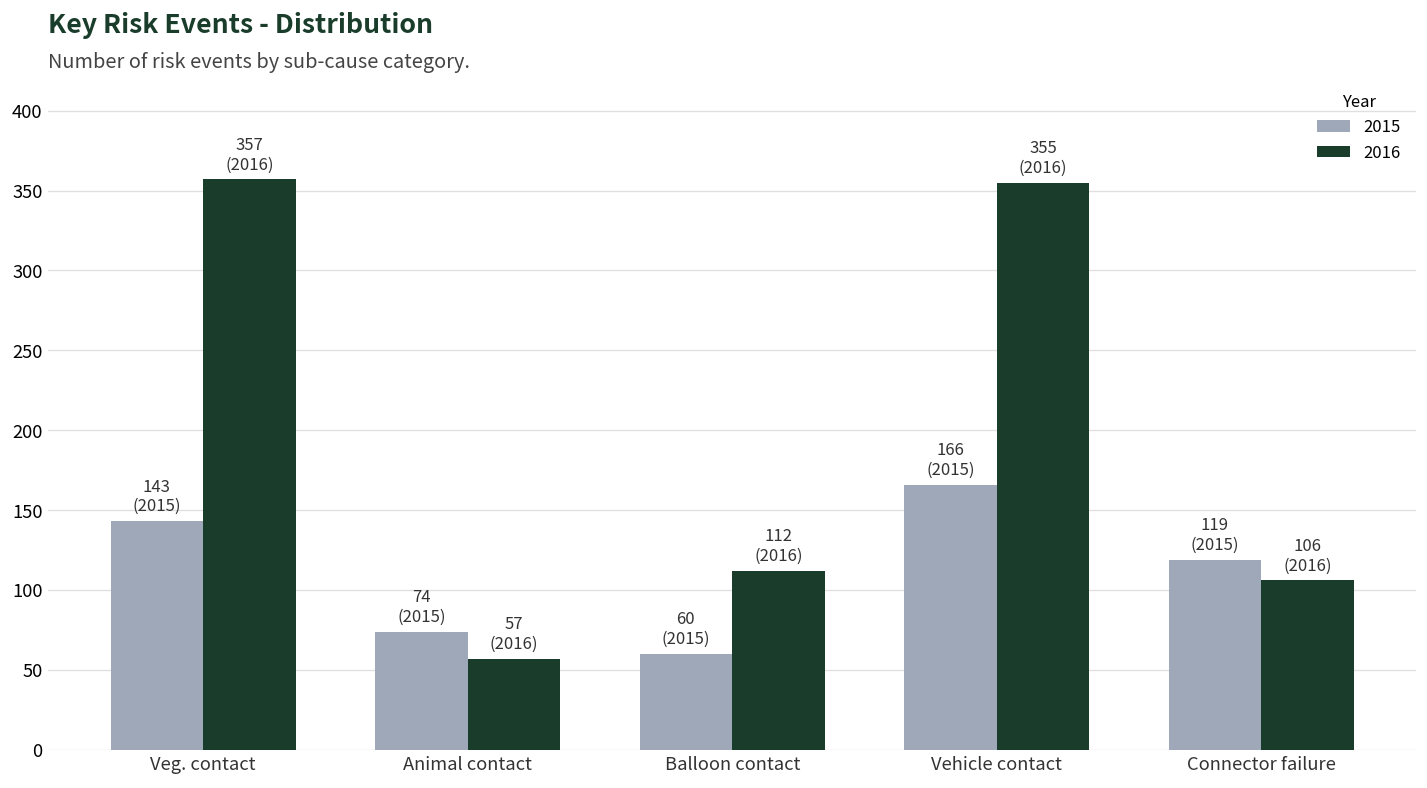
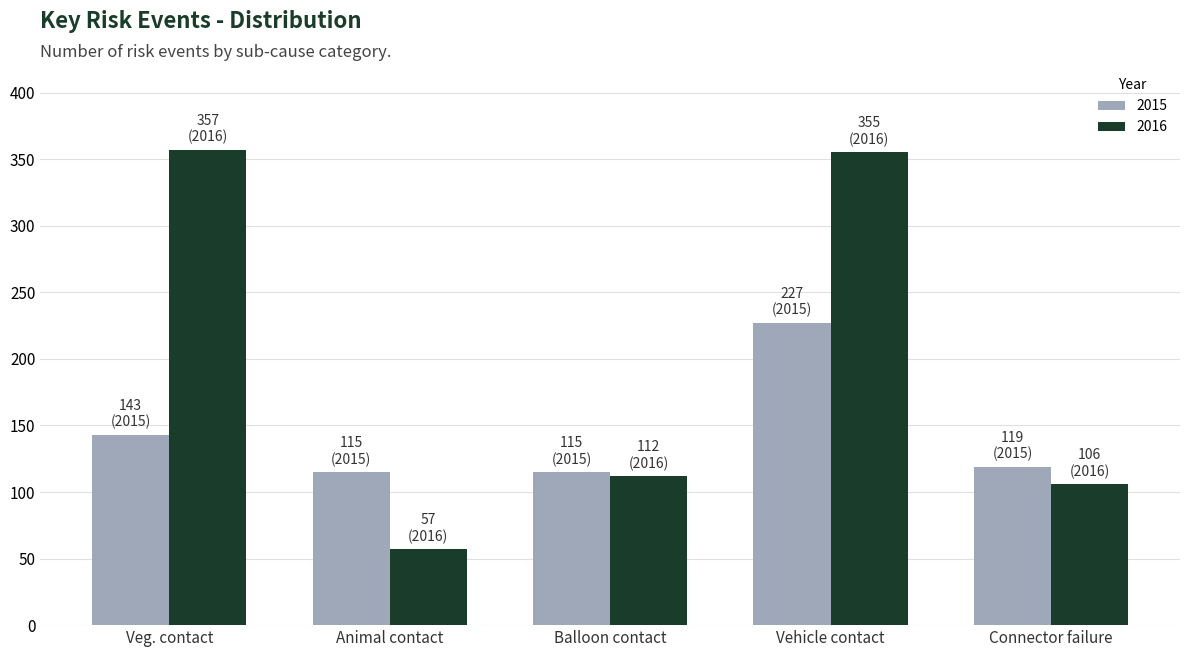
2015, Animal contact: 74 -> 115
2015, Balloon contact: 60 -> 115
2015, Vehicle contact: 166 -> 227
